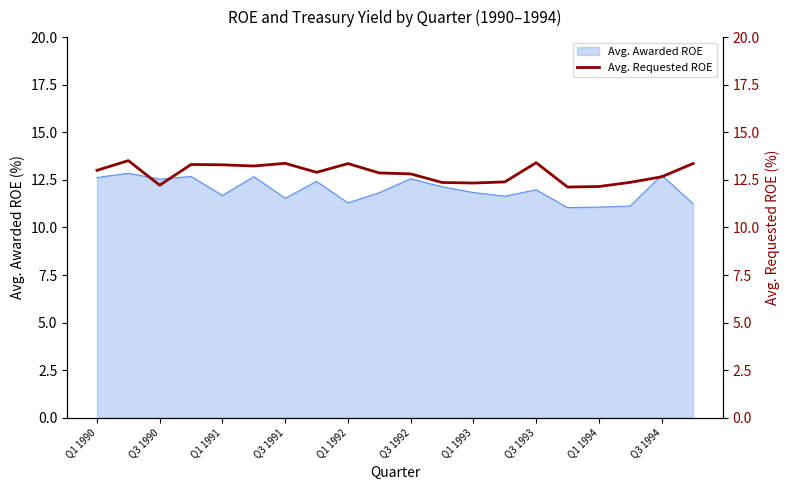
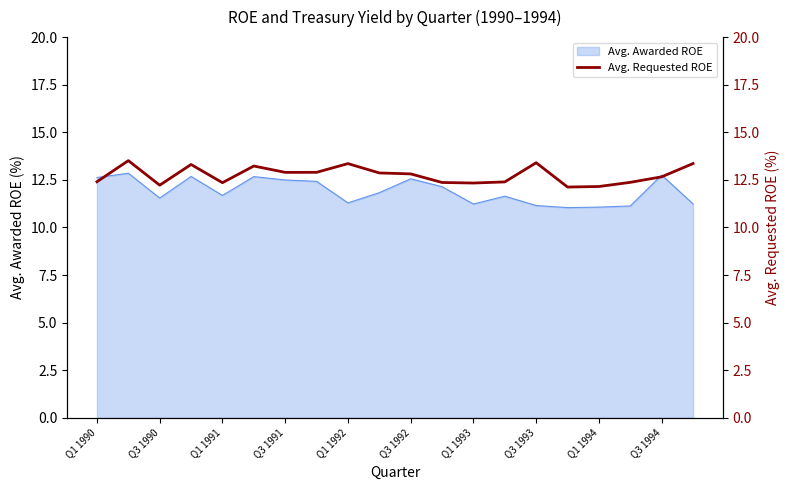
Avg. Awarded ROE, Q3 1990: 12.5 -> 11.5
Avg. Awarded ROE, Q3 1991: 11.5 -> 12.5
Avg. Awarded ROE, Q1 1993: 11.8 -> 11.2
Avg. Awarded ROE, Q3 1993: 12.0 -> 11.2
Avg. Requested ROE, Q1 1990: 13.0 -> 12.4
Avg. Requested ROE, Q1 1991: 13.3 -> 12.4
Avg. Requested ROE, Q3 1991: 13.4 -> 12.9
